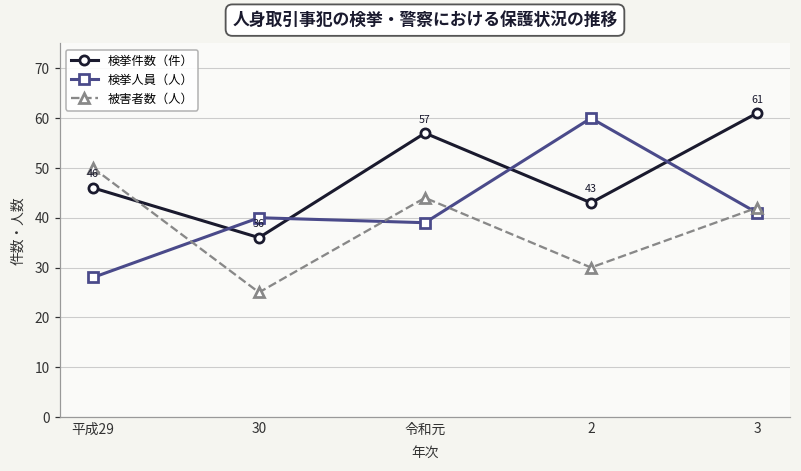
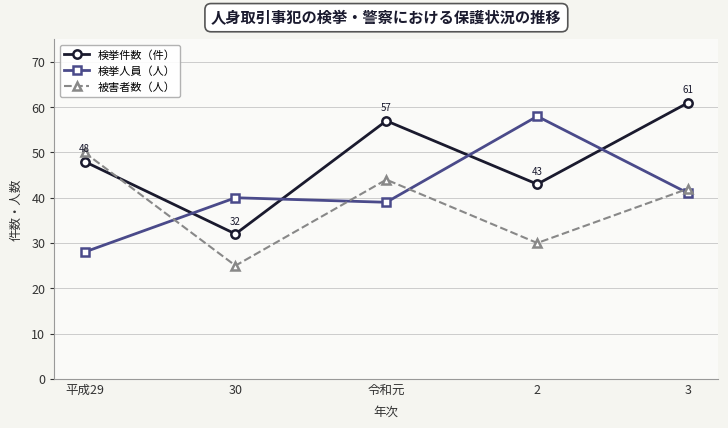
検挙件数（件）, 平成29: 46 -> 48
検挙件数（件）, 30: 36 -> 32
検挙人員（人）, 2: 60 -> 58
